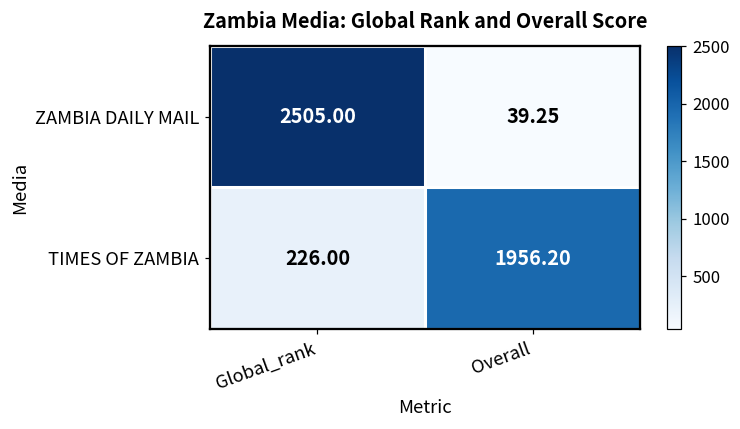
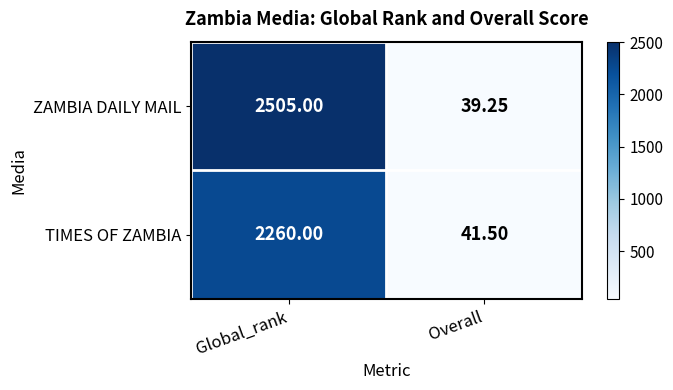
TIMES OF ZAMBIA, Global_rank: 226.00 -> 2260.00
TIMES OF ZAMBIA, Overall: 1956.20 -> 41.50
